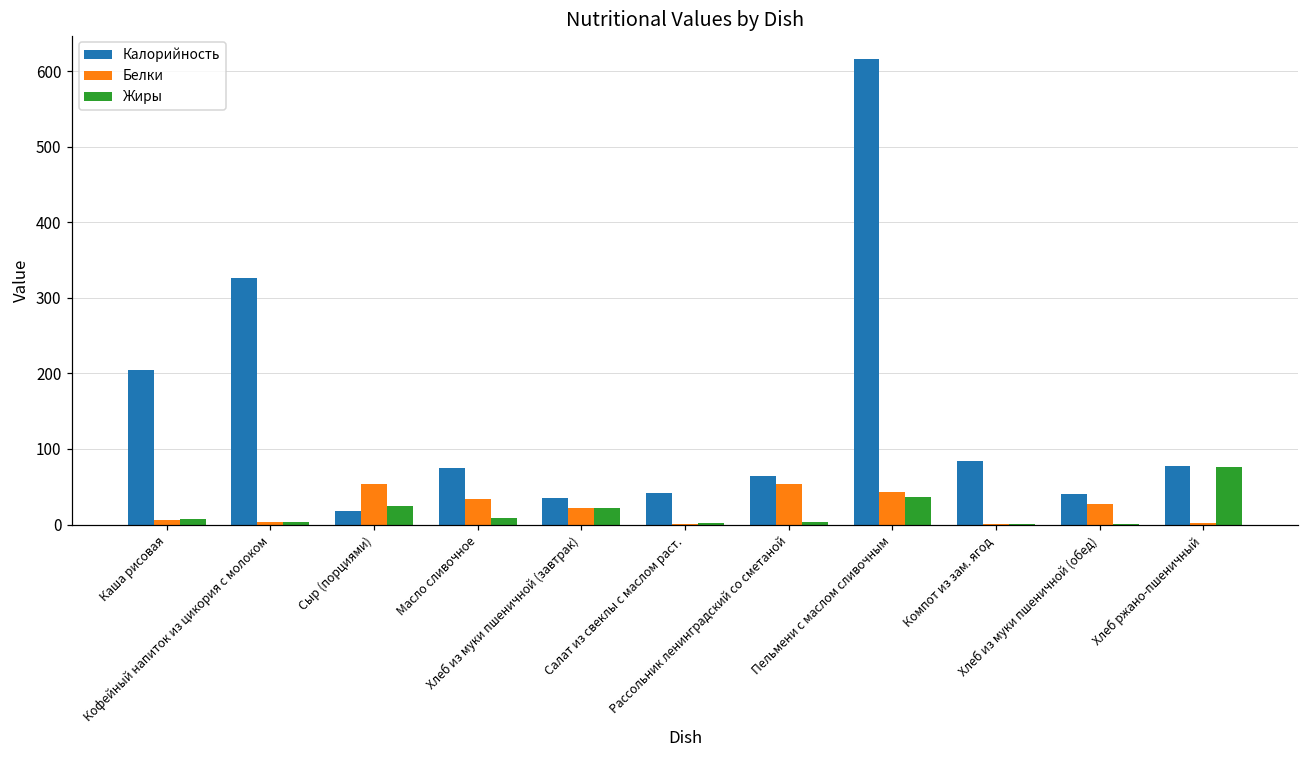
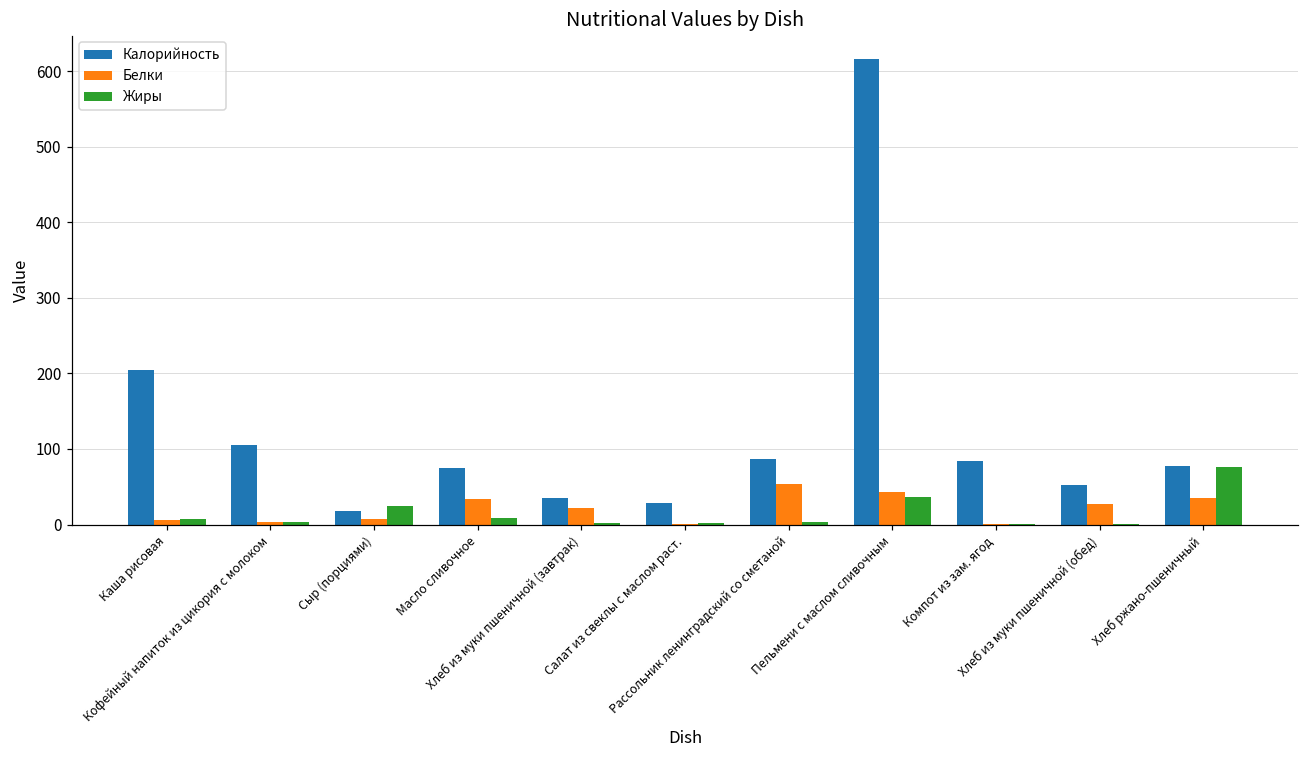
Калорийность, Кофейный напиток из цикория с молоком: 330 -> 100
Белки, Сыр (порциями): 50 -> 10
Жиры, Хлеб из муки пшеничной (завтрак): 20 -> 0
Калорийность, Салат из свеклы с маслом раст.: 40 -> 30
Калорийность, Рассольник ленинградский со сметаной: 60 -> 90
Калорийность, Хлеб из муки пшеничной (обед): 40 -> 50
Белки, Хлеб ржано-пшеничный: 0 -> 30
